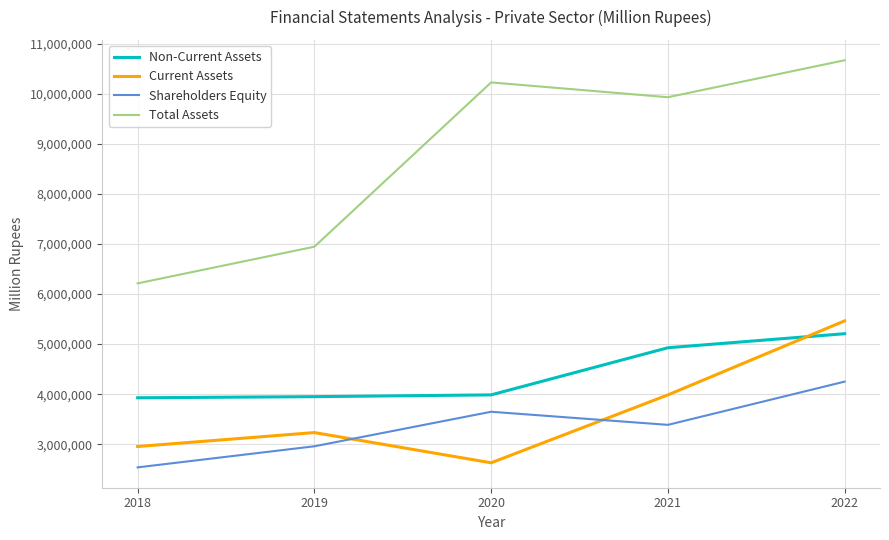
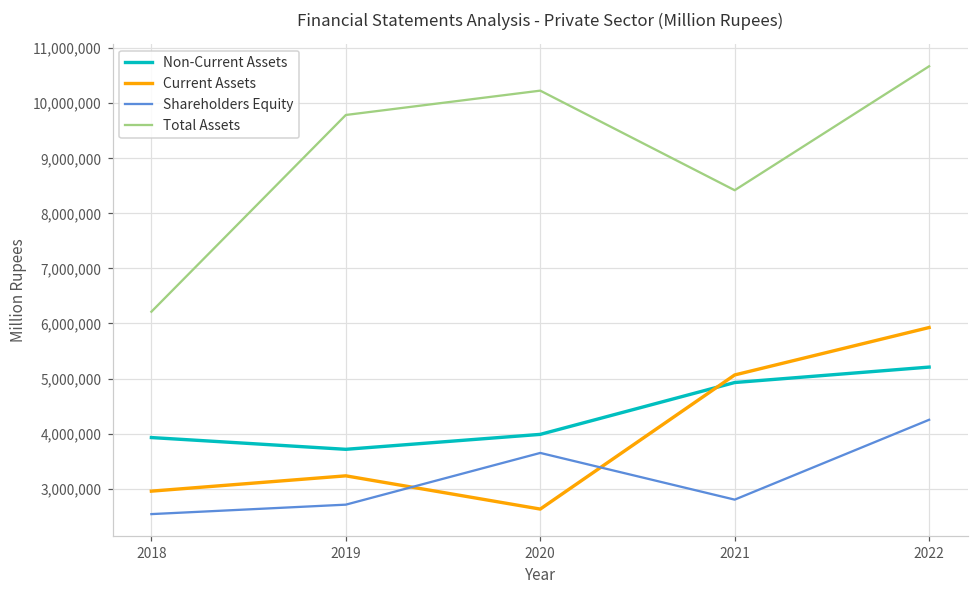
Non-Current Assets, 2019: 3,900,000 -> 3,700,000
Shareholders Equity, 2019: 3,000,000 -> 2,700,000
Total Assets, 2019: 6,900,000 -> 9,800,000
Current Assets, 2021: 4,000,000 -> 5,100,000
Shareholders Equity, 2021: 3,400,000 -> 2,800,000
Total Assets, 2021: 9,900,000 -> 8,400,000
Current Assets, 2022: 5,500,000 -> 5,900,000
